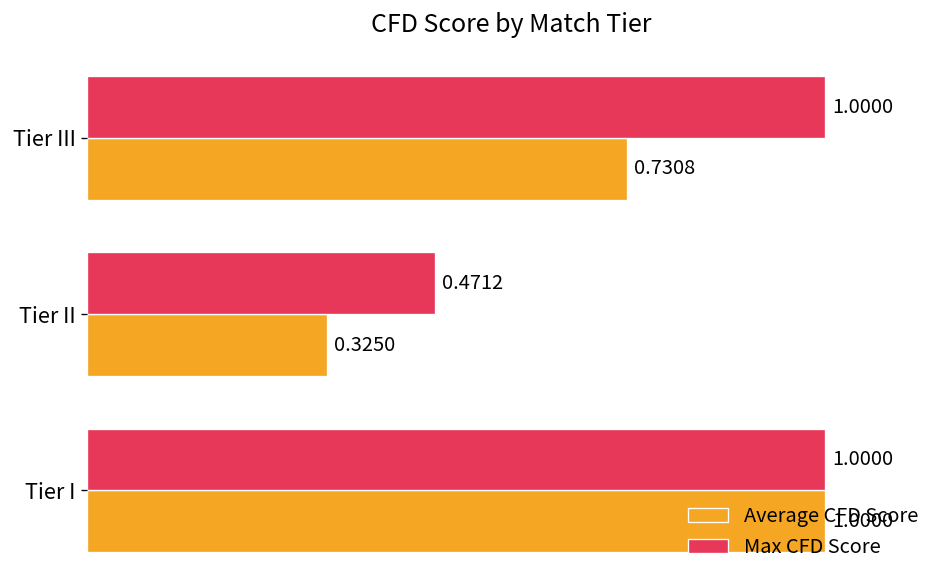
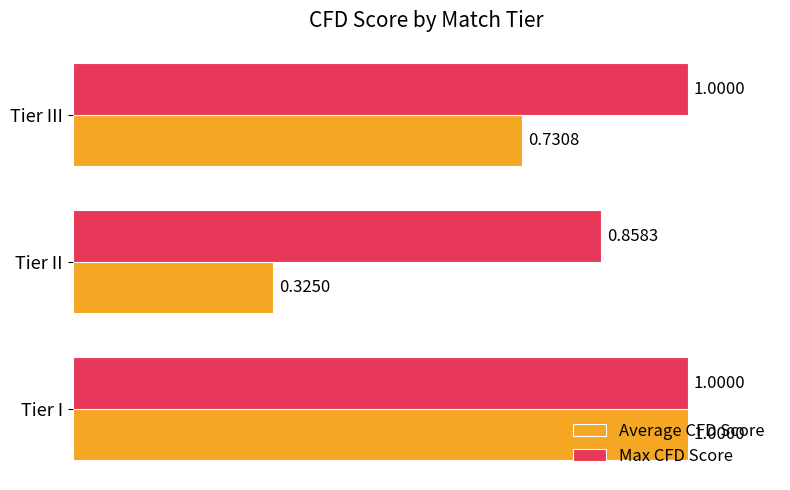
Max CFD Score, Tier II: 0.4712 -> 0.8583
